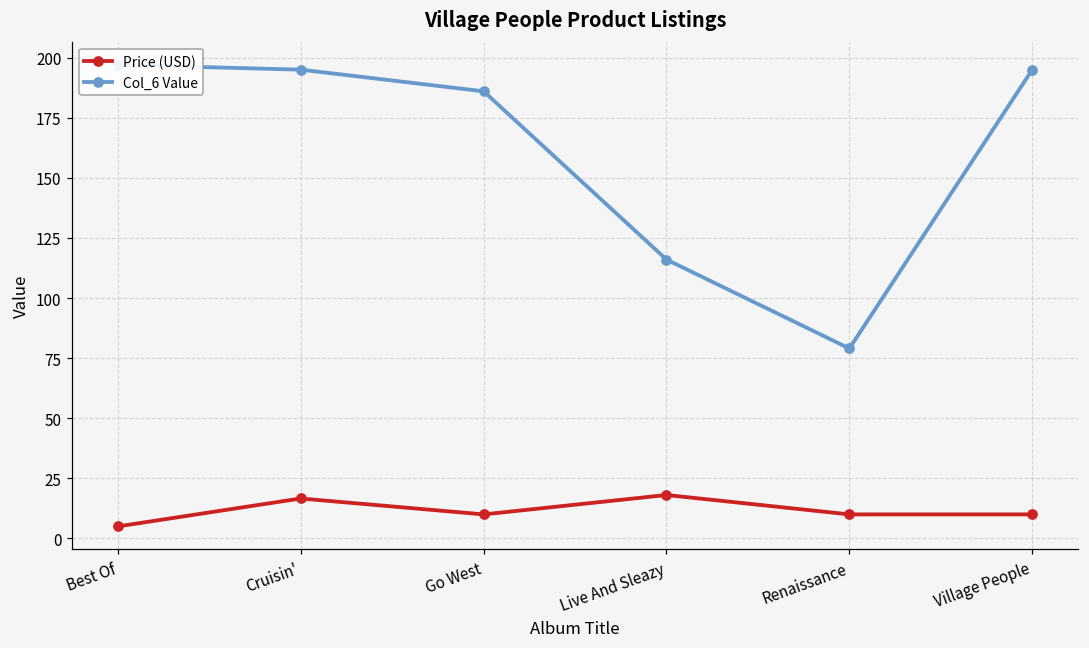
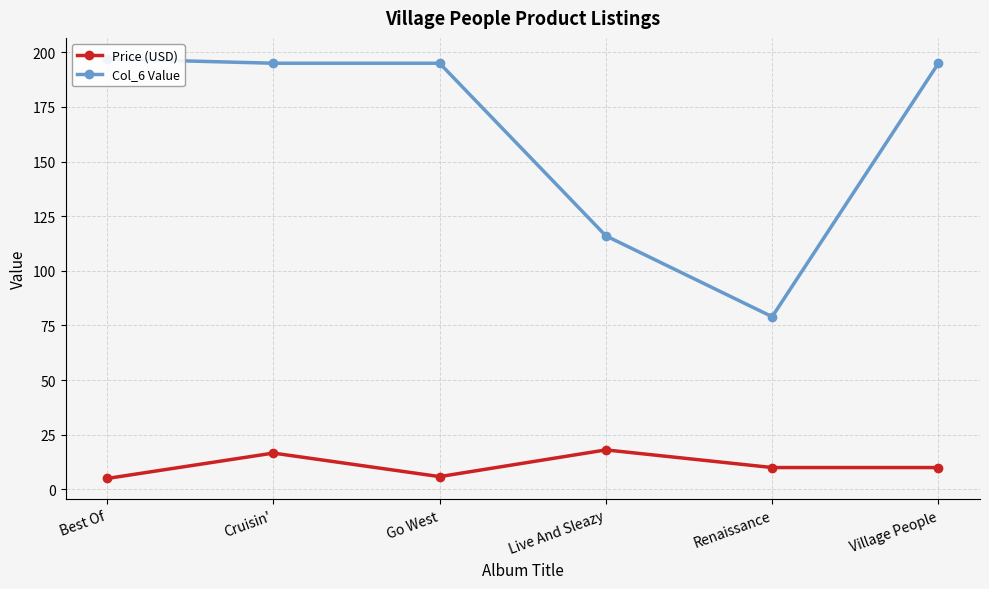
Price (USD), Go West: 10 -> 6
Col_6 Value, Go West: 186 -> 195
